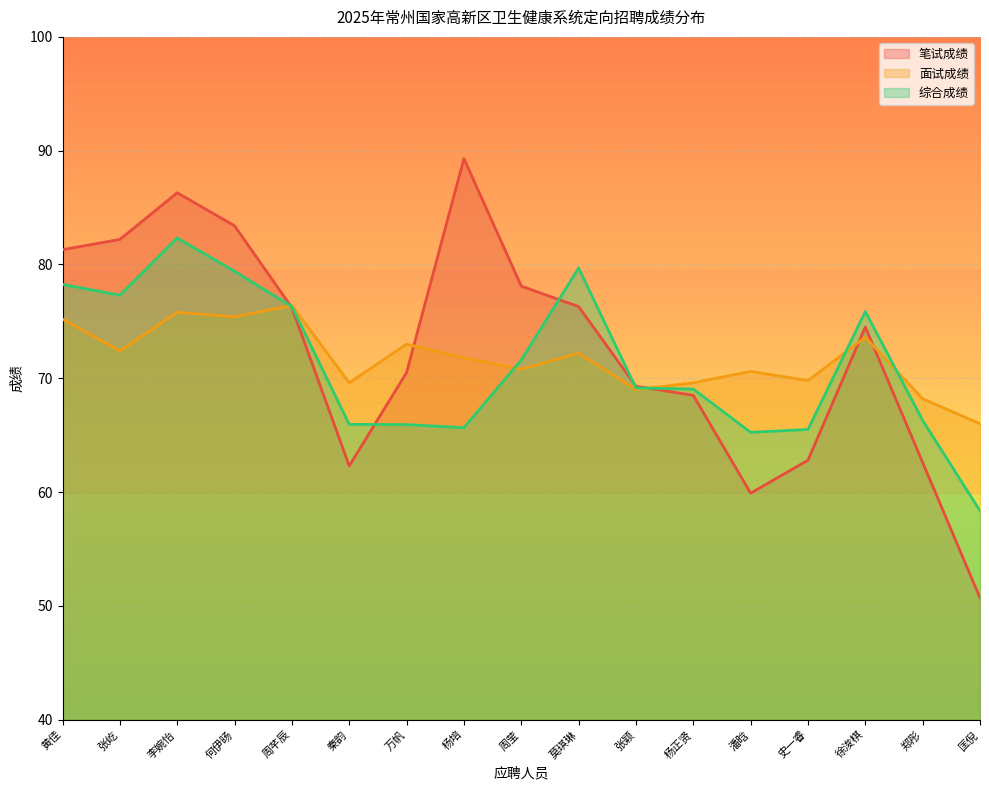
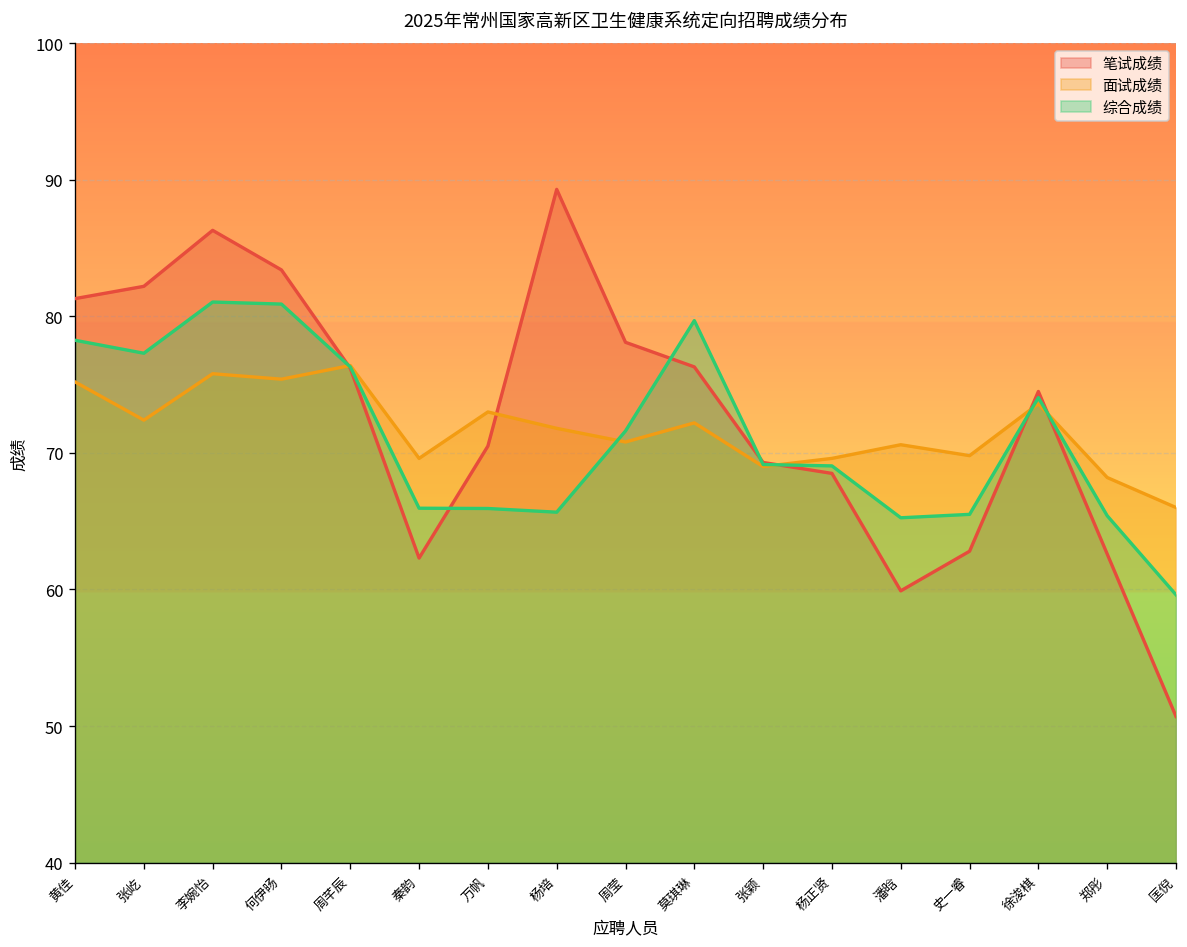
综合成绩, 李婉怡: 82.3 -> 81.1
综合成绩, 何伊旸: 79.4 -> 80.9
综合成绩, 徐浚棋: 75.9 -> 74.1
综合成绩, 郑彤: 66.3 -> 65.4
综合成绩, 匡倪: 58.4 -> 59.6
